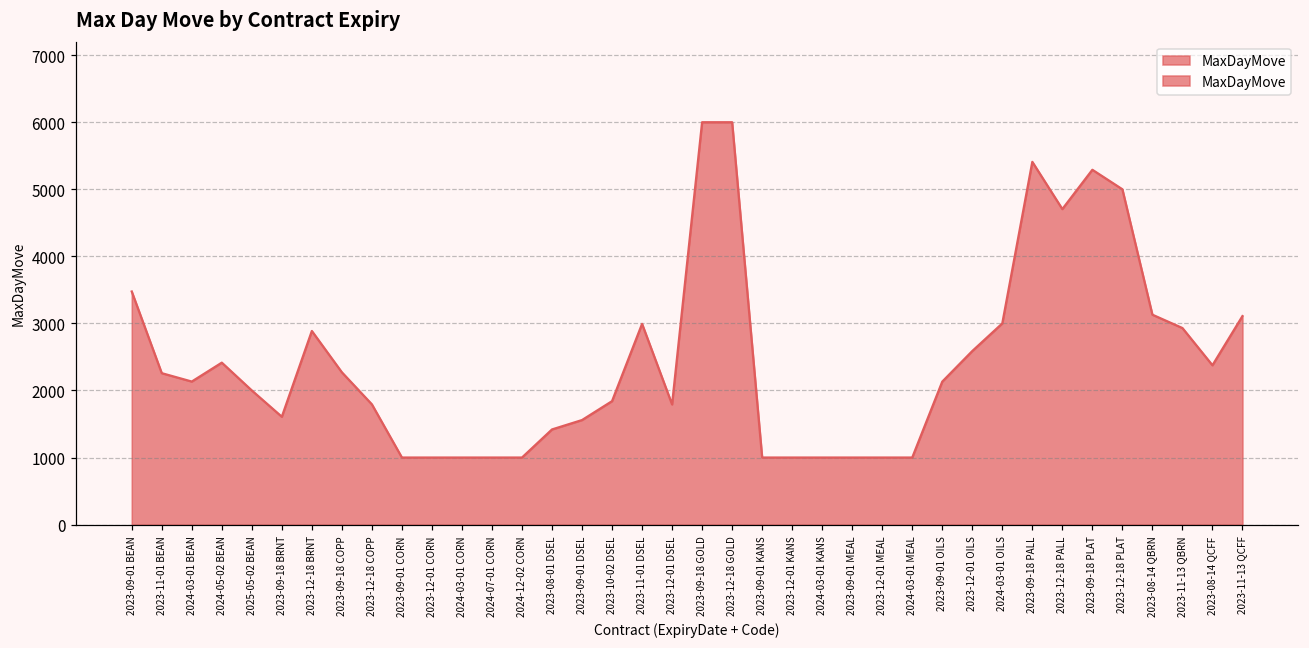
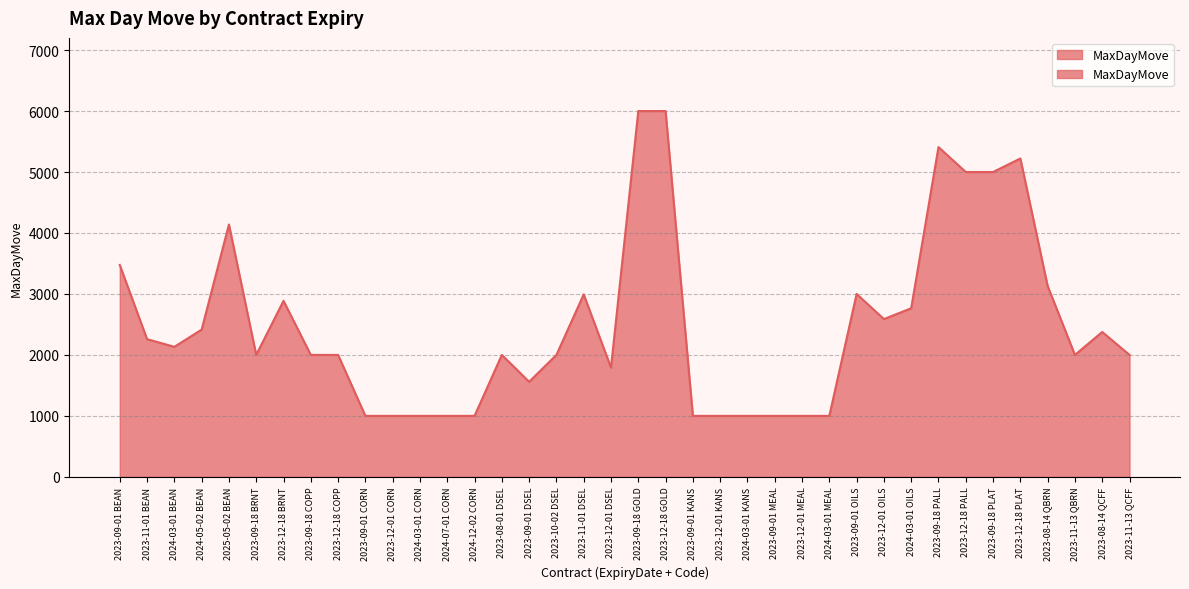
2025-05-02 BEAN: 2000 -> 4100
2023-09-18 BRNT: 1600 -> 2000
2023-09-18 COPP: 2300 -> 2000
2023-12-18 COPP: 1800 -> 2000
2023-08-01 DSEL: 1400 -> 2000
2023-10-02 DSEL: 1800 -> 2000
2023-09-01 OILS: 2100 -> 3000
2024-03-01 OILS: 3000 -> 2800
2023-12-18 PALL: 4700 -> 5000
2023-09-18 PLAT: 5300 -> 5000
2023-12-18 PLAT: 5000 -> 5200
2023-11-13 QBRN: 2900 -> 2000
2023-11-13 QCFF: 3100 -> 2000
